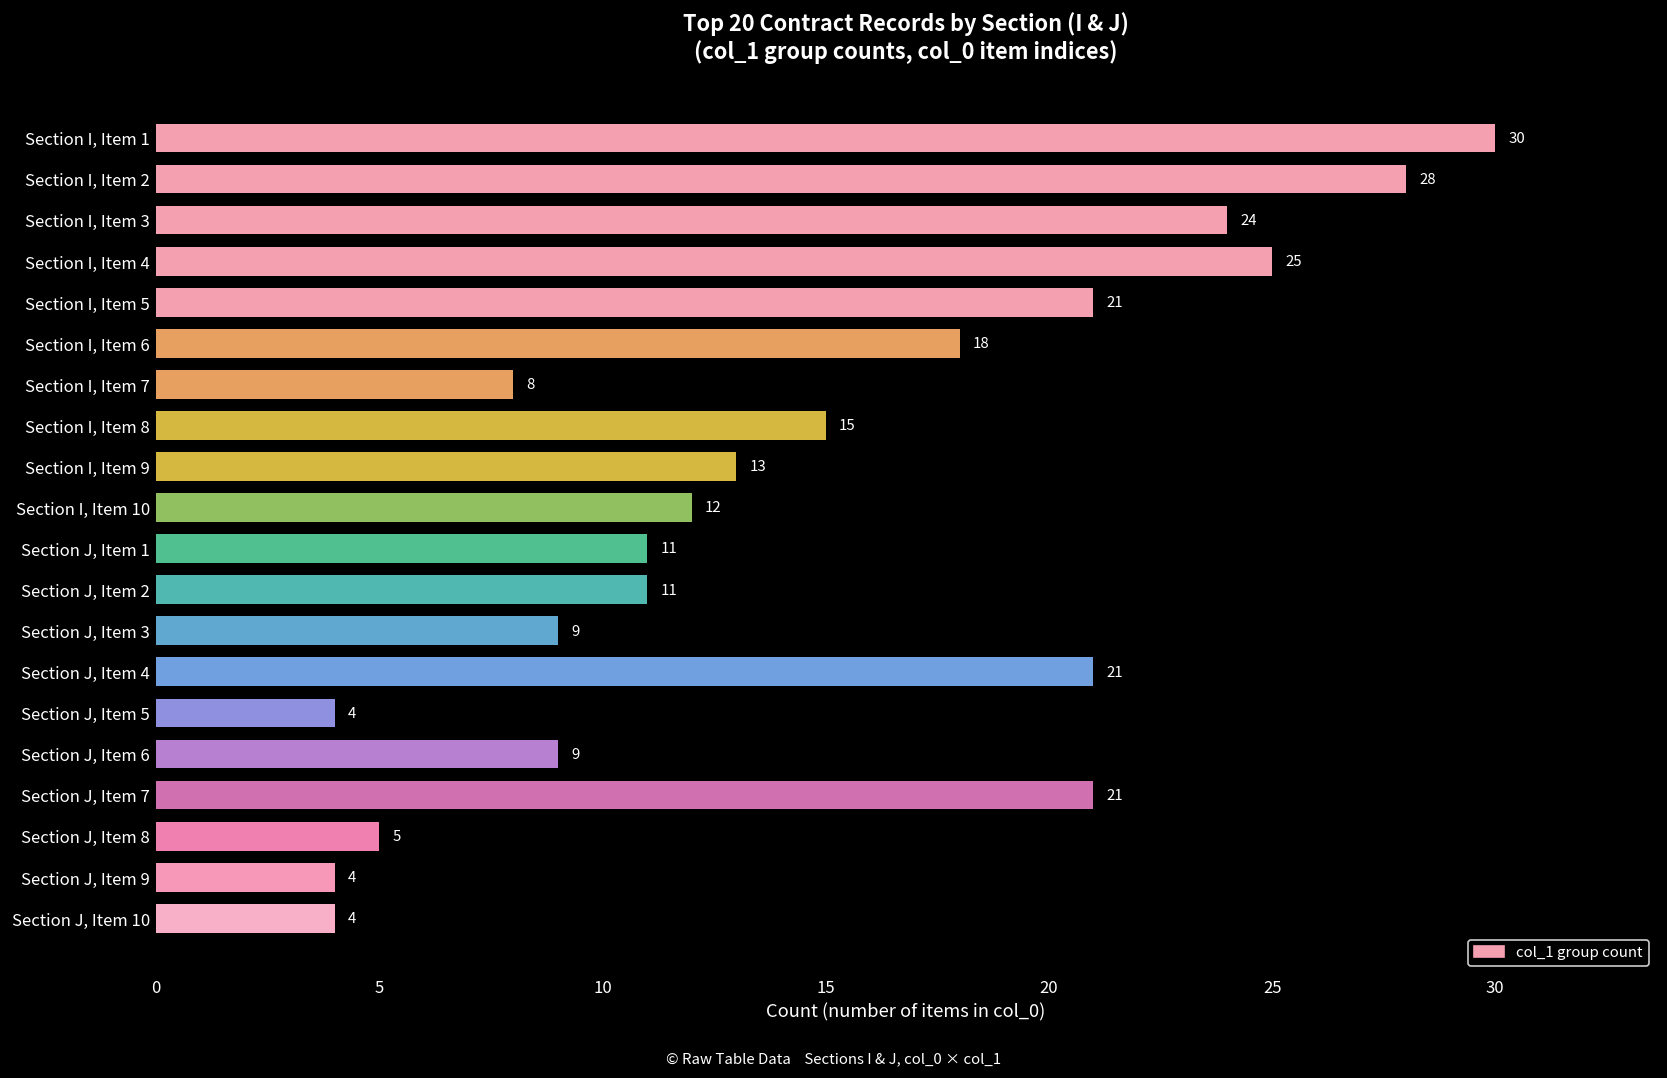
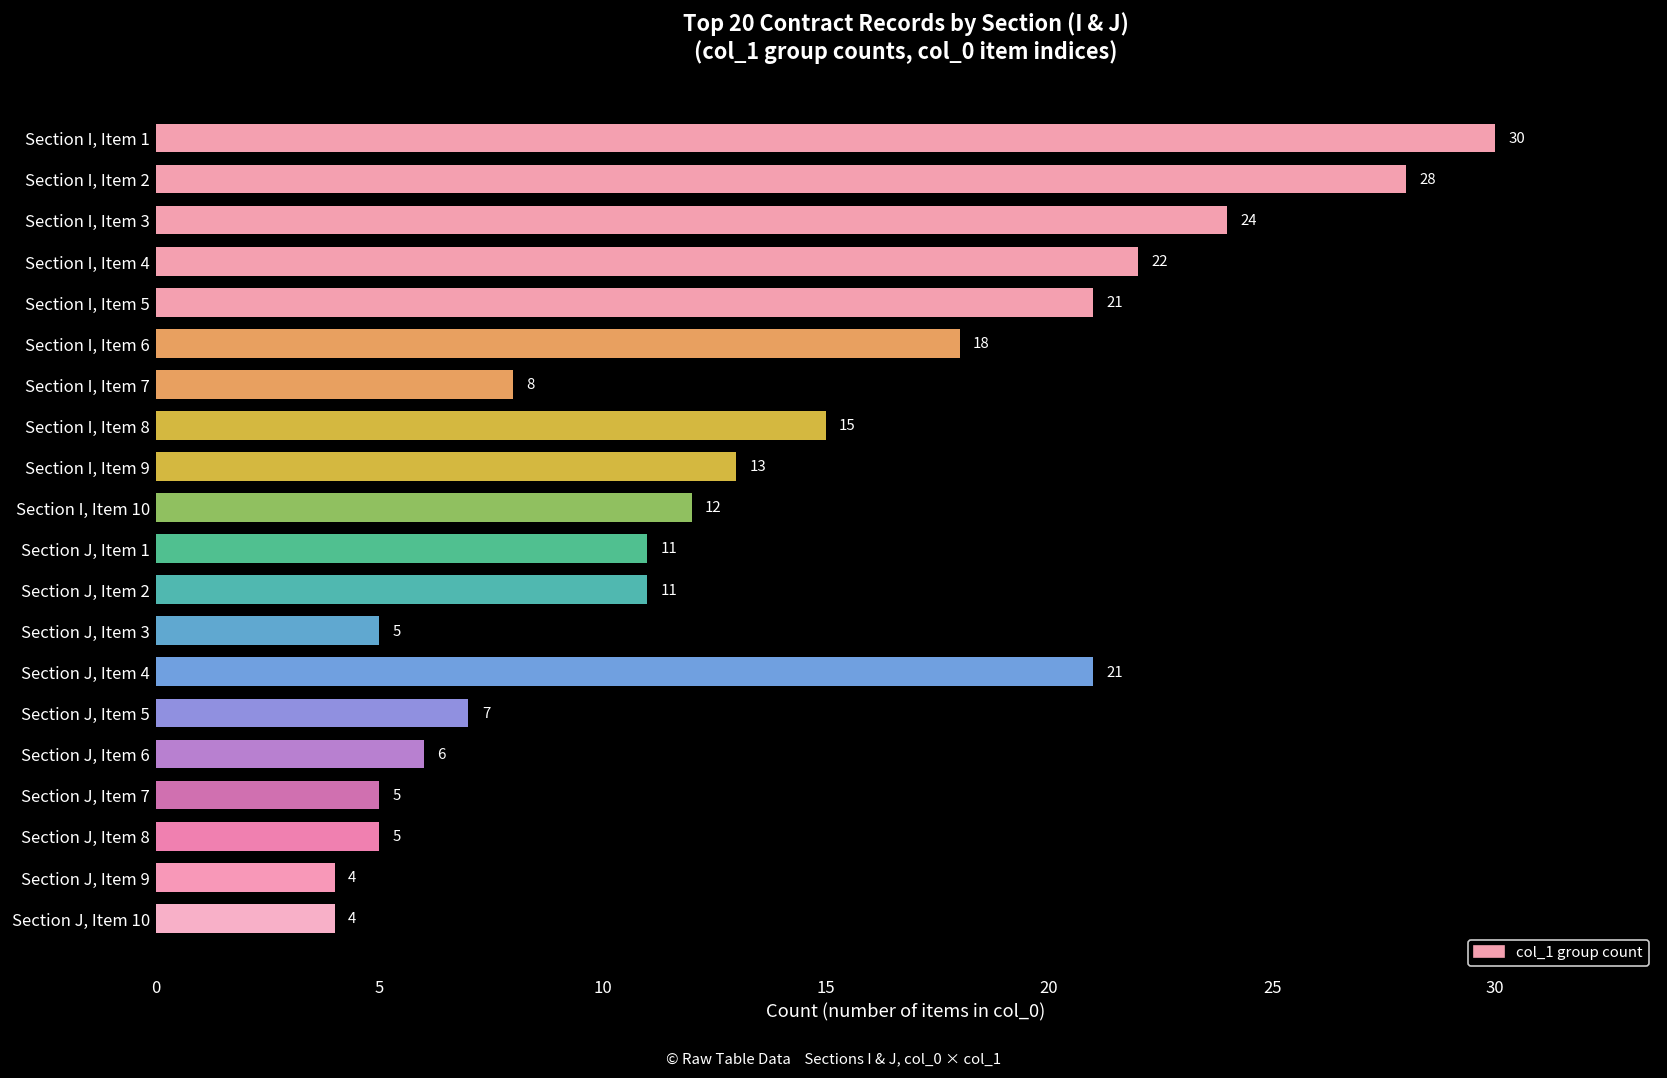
Section I, Item 4: 25 -> 22
Section J, Item 3: 9 -> 5
Section J, Item 5: 4 -> 7
Section J, Item 6: 9 -> 6
Section J, Item 7: 21 -> 5
